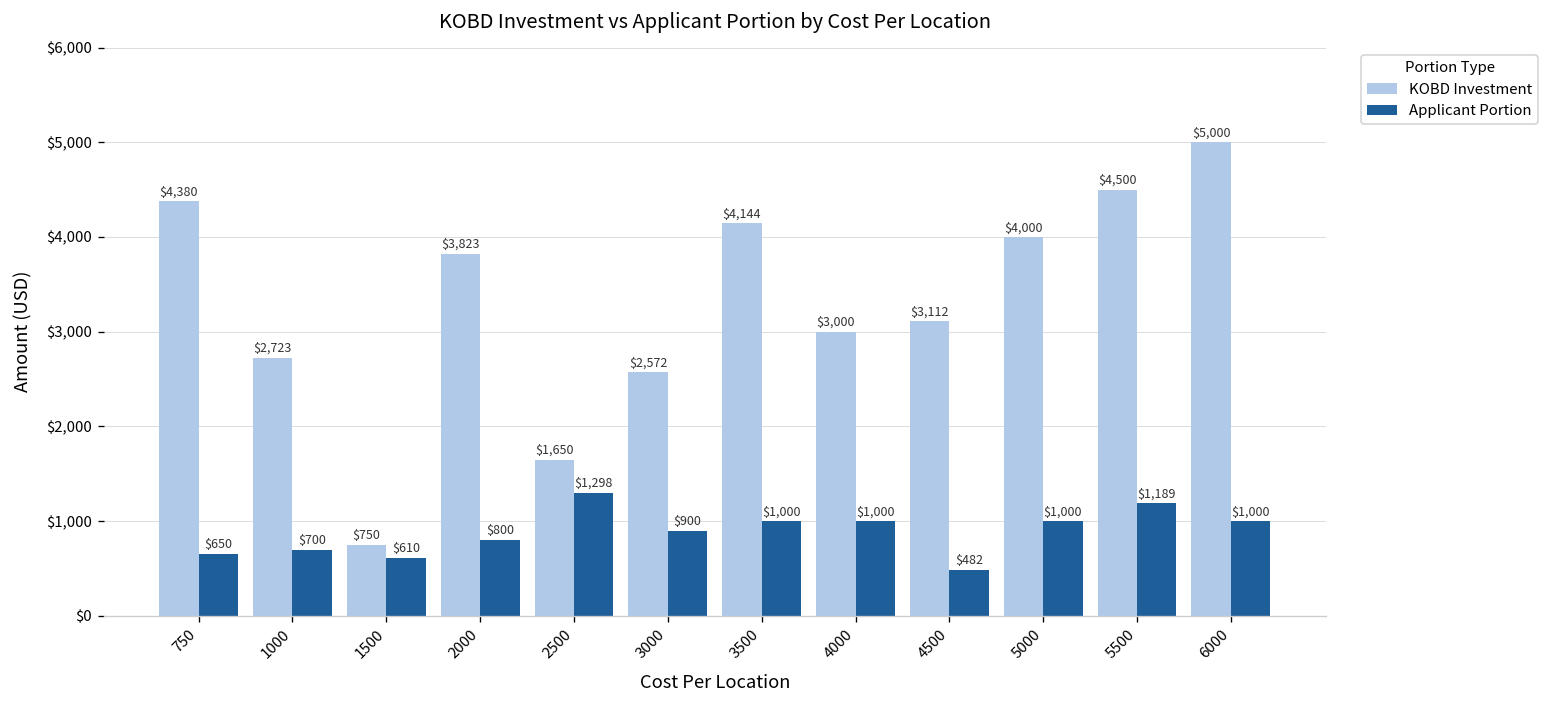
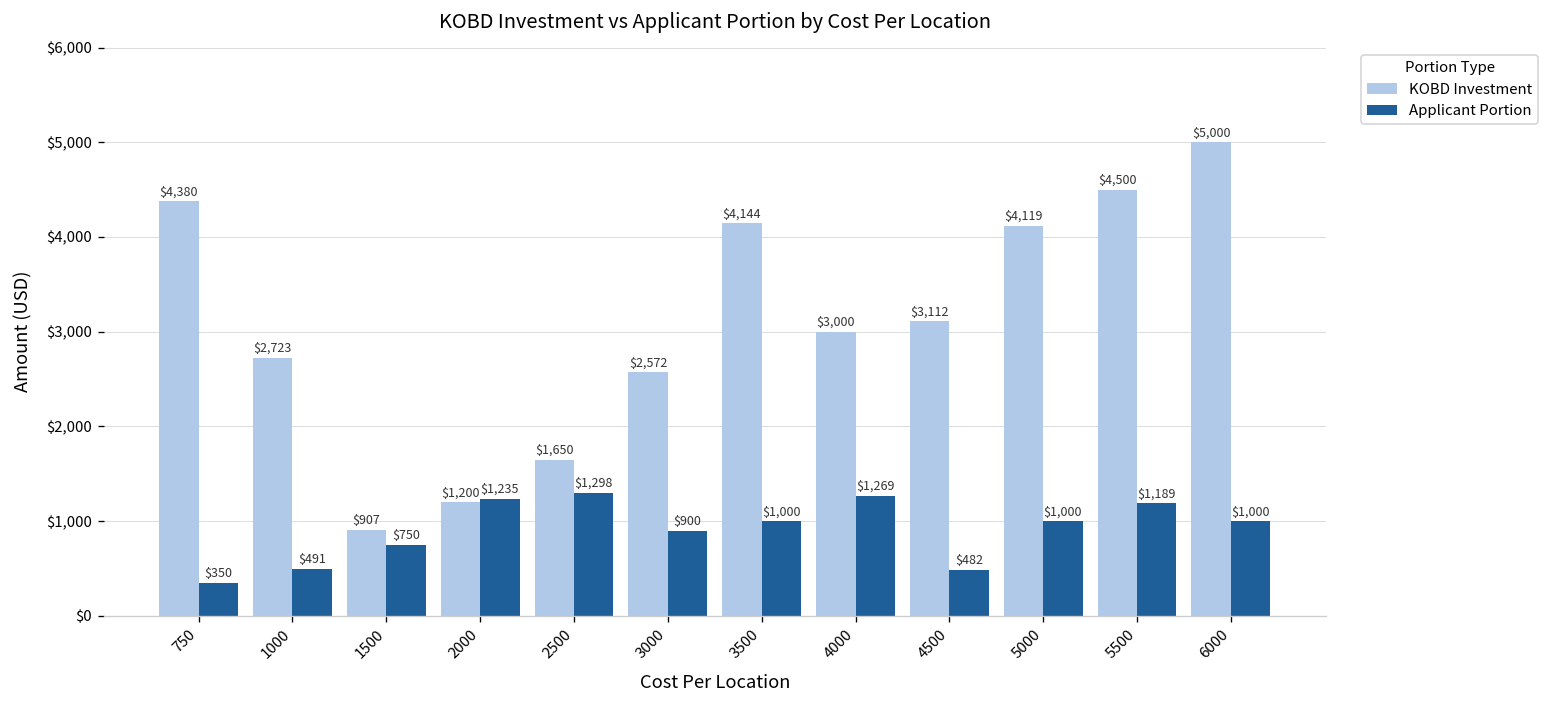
Applicant Portion, 750: $650 -> $350
Applicant Portion, 1000: $700 -> $491
KOBD Investment, 1500: $750 -> $907
Applicant Portion, 1500: $610 -> $750
KOBD Investment, 2000: $3,823 -> $1,200
Applicant Portion, 2000: $800 -> $1,235
Applicant Portion, 4000: $1,000 -> $1,269
KOBD Investment, 5000: $4,000 -> $4,119
